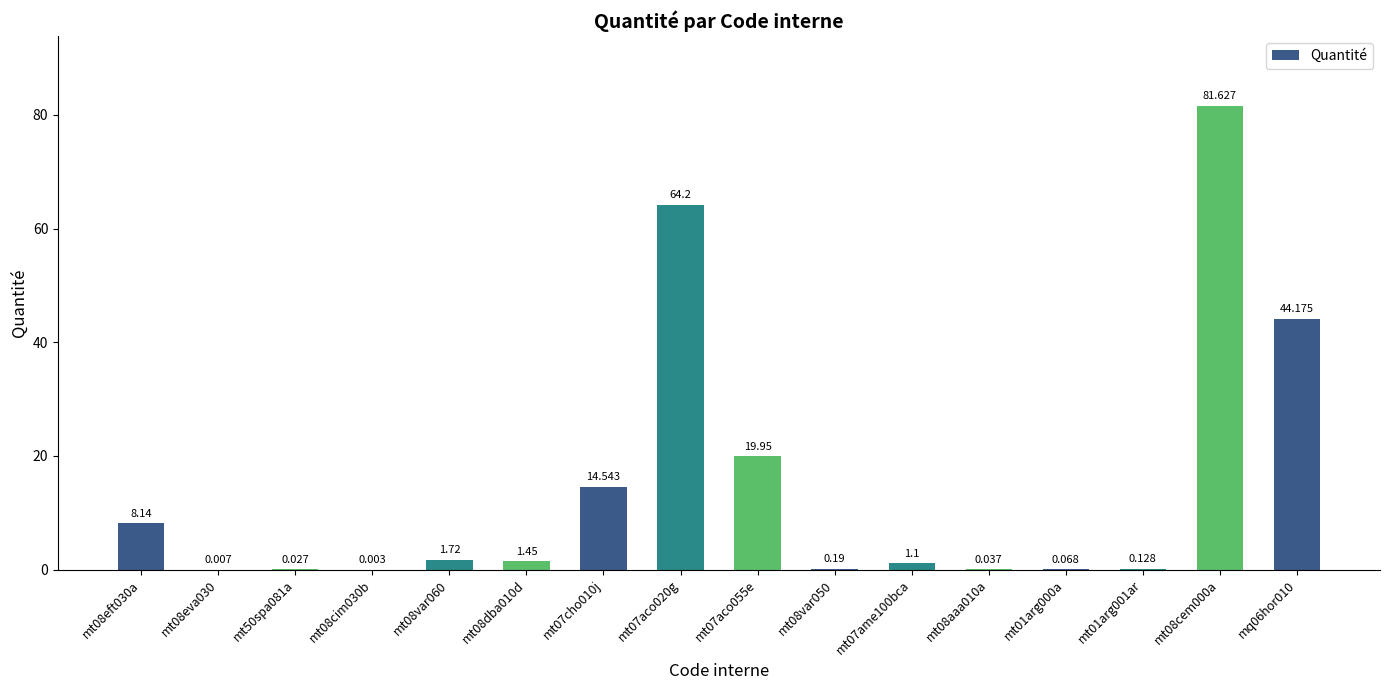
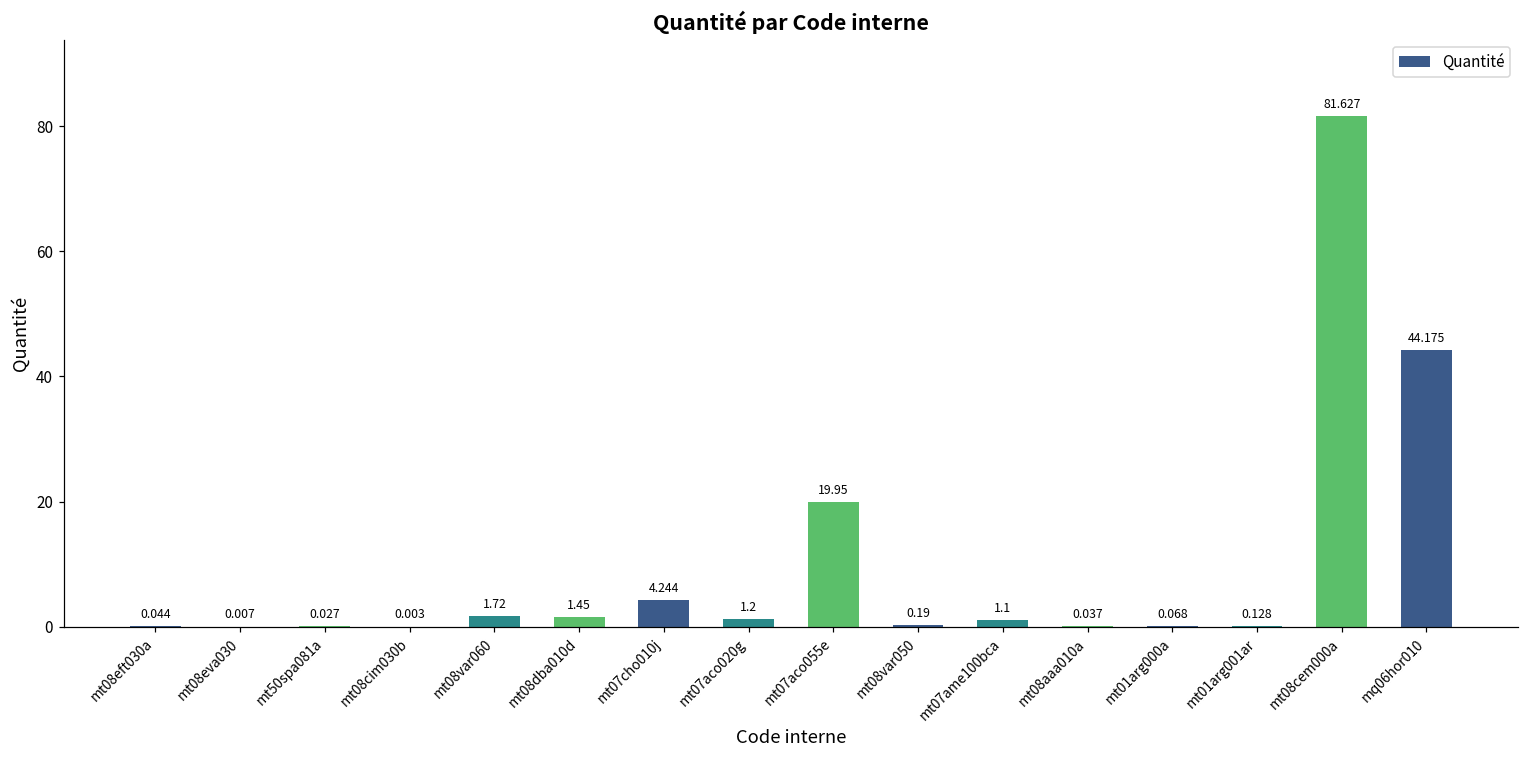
mt08eft030a: 8.14 -> 0.044
mt07cho010j: 14.543 -> 4.244
mt07aco020g: 64.2 -> 1.2
